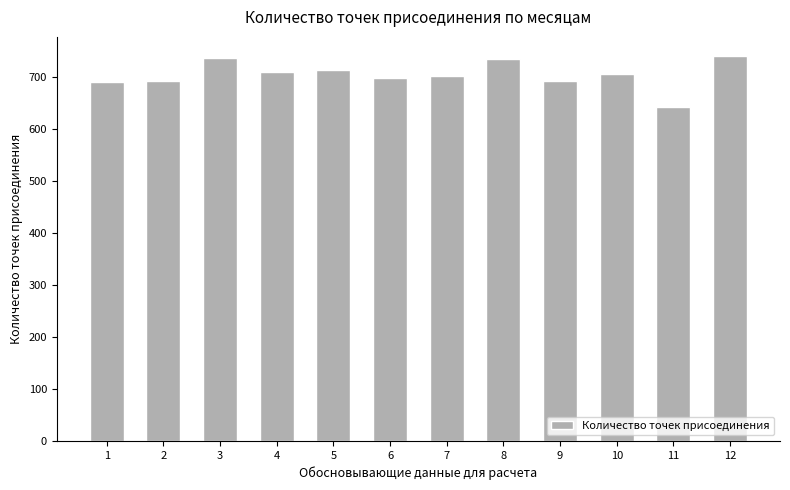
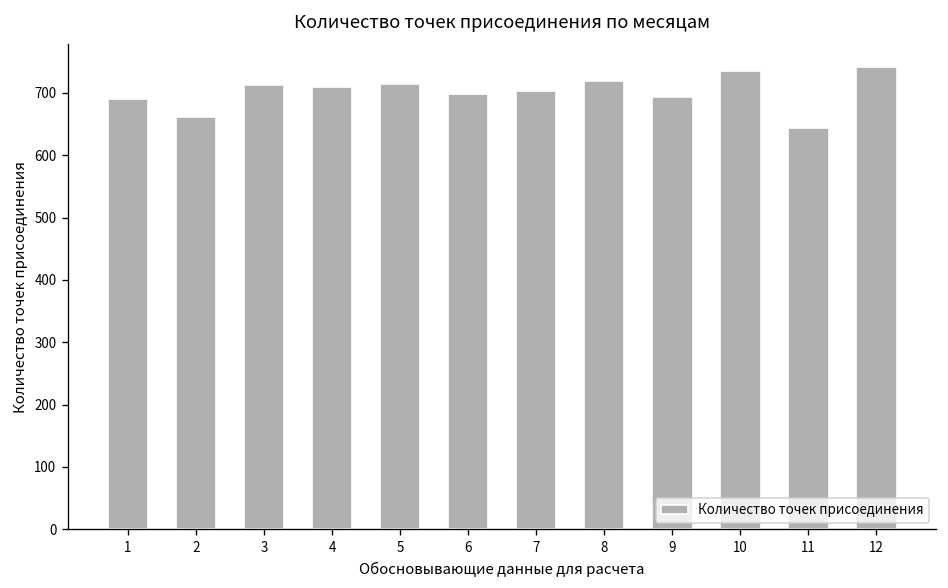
2: 690 -> 660
3: 740 -> 710
8: 740 -> 720
10: 710 -> 740
